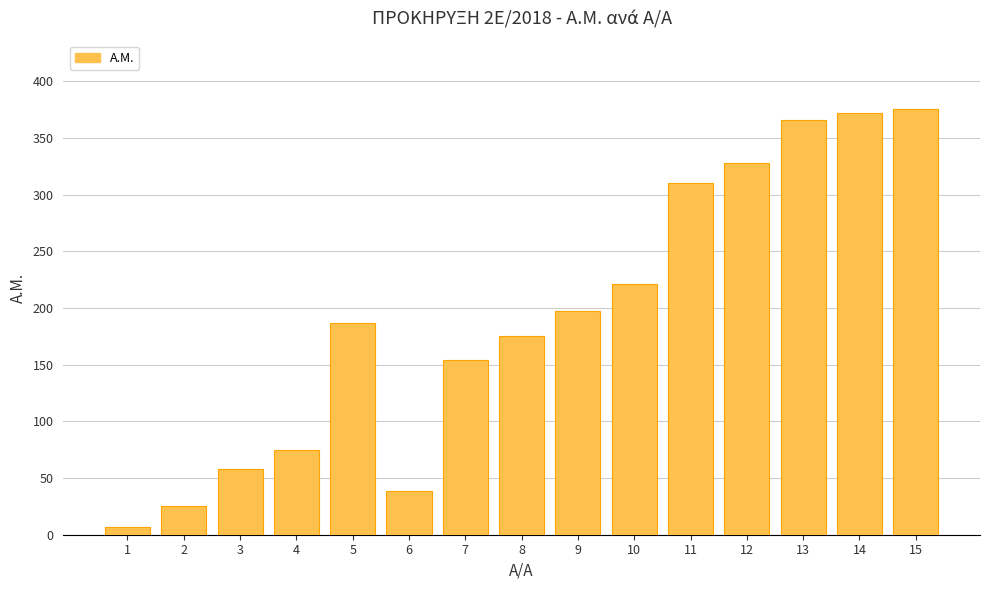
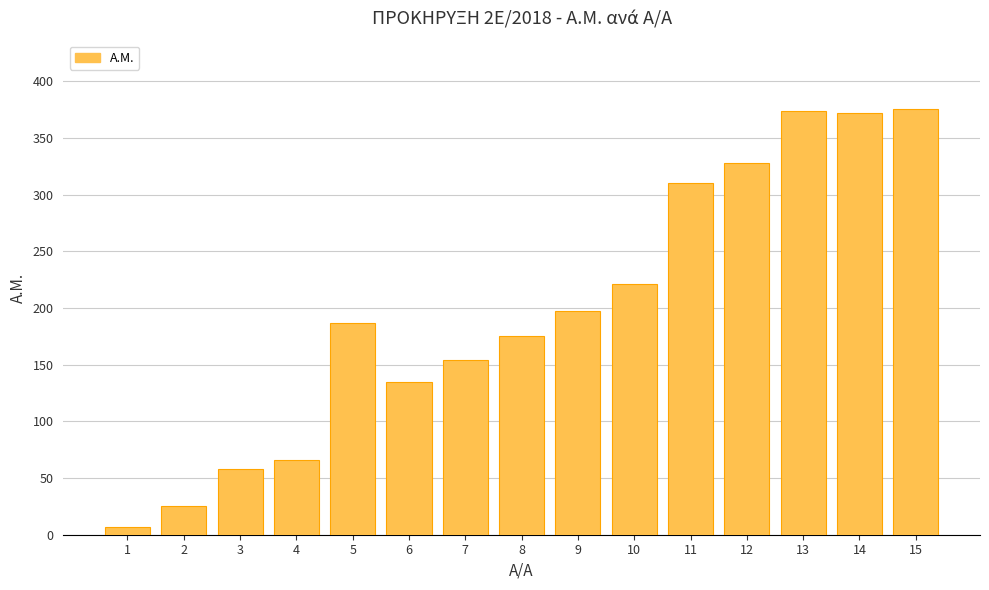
4: 75 -> 66
6: 39 -> 135
13: 366 -> 374
